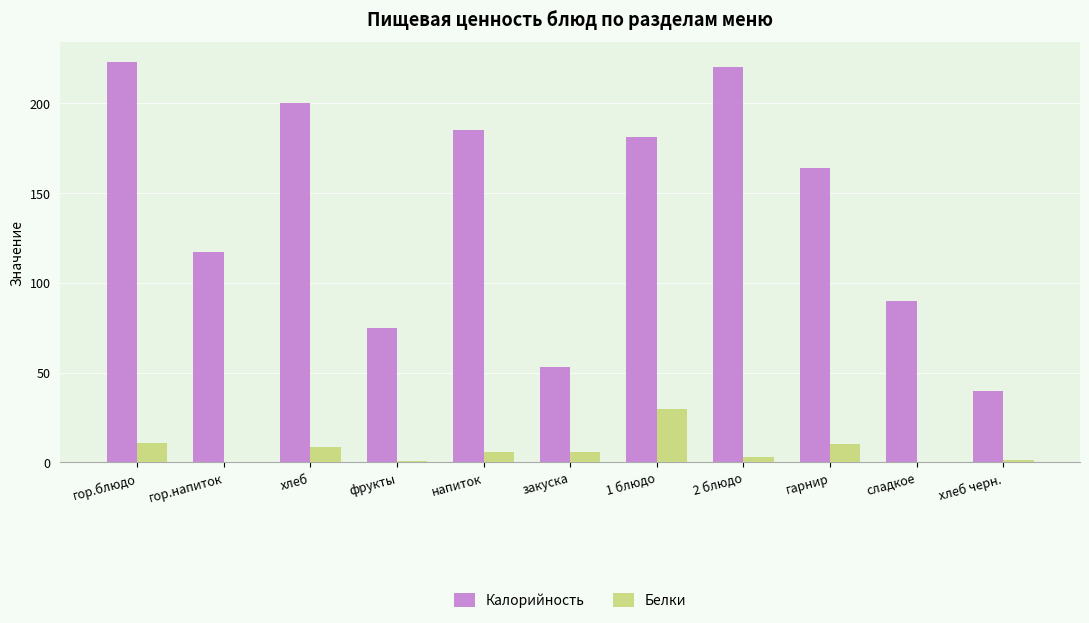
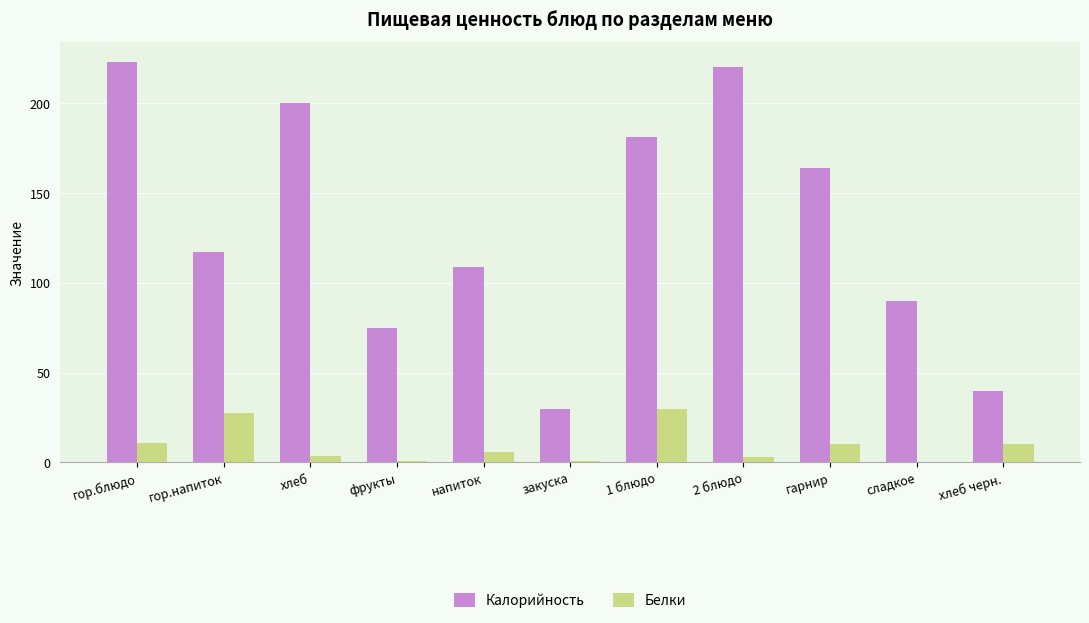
Белки, гор.напиток: 0 -> 28
Белки, хлеб: 9 -> 4
Калорийность, напиток: 185 -> 109
Калорийность, закуска: 53 -> 30
Белки, закуска: 6 -> 1
Белки, хлеб черн.: 2 -> 10
